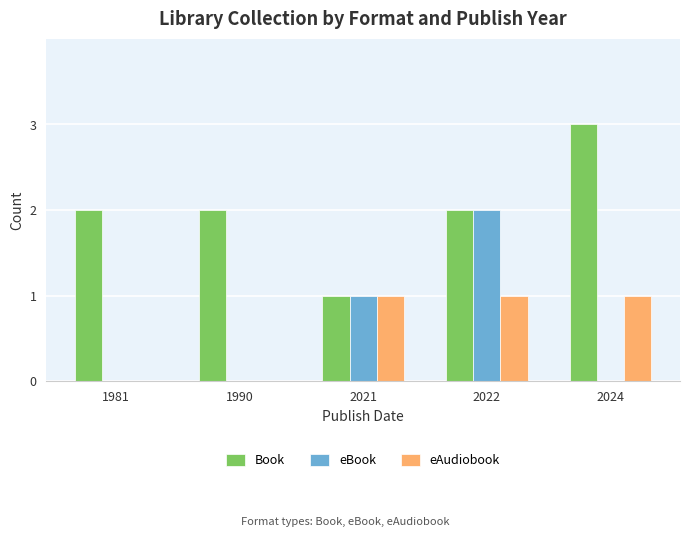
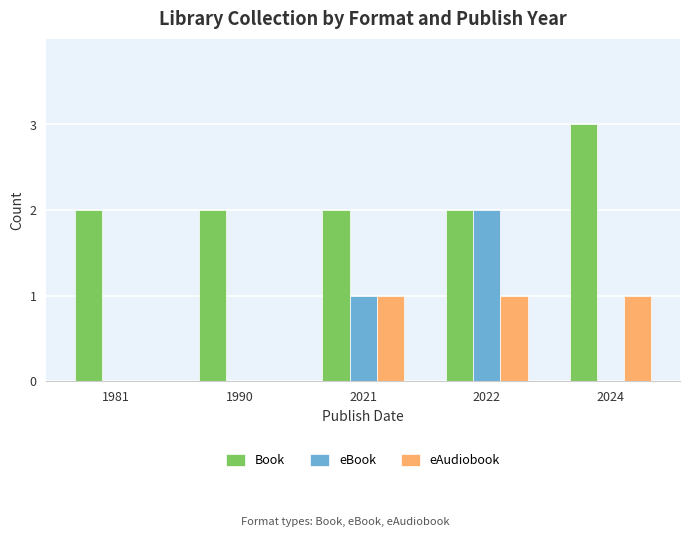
Book, 2021: 1 -> 2
